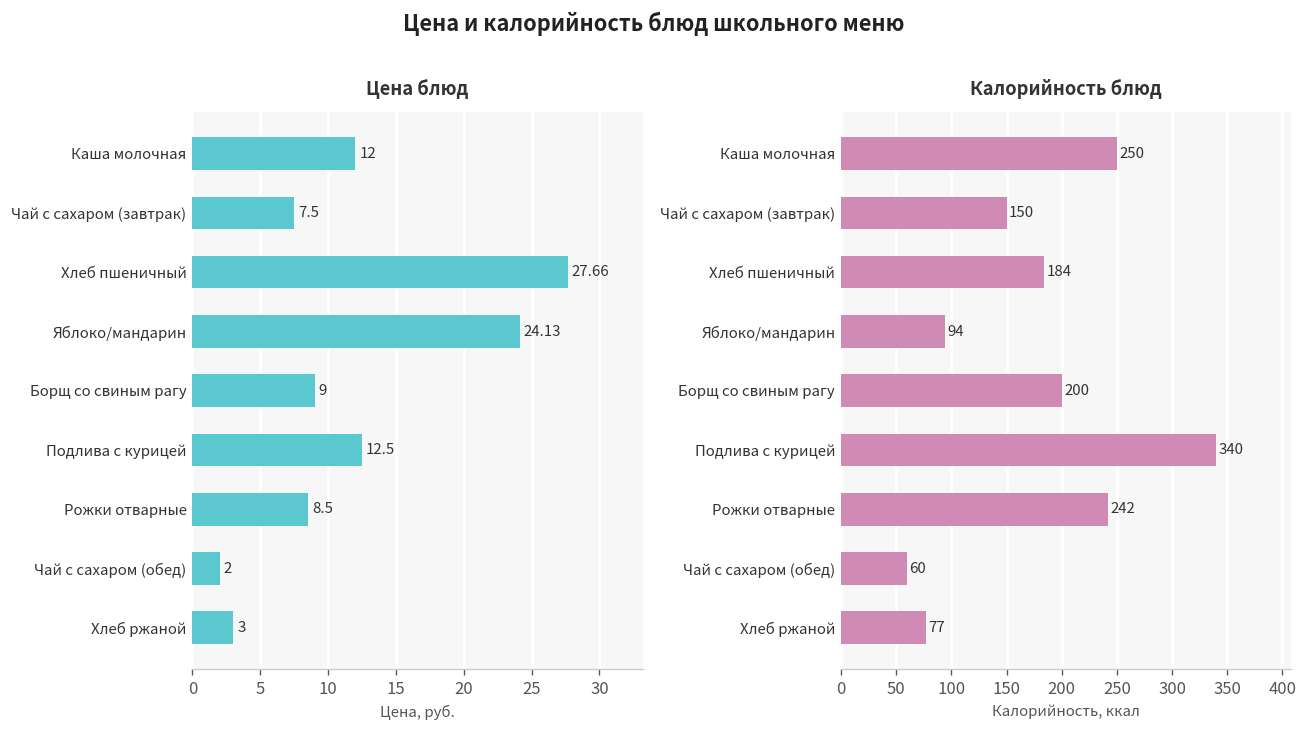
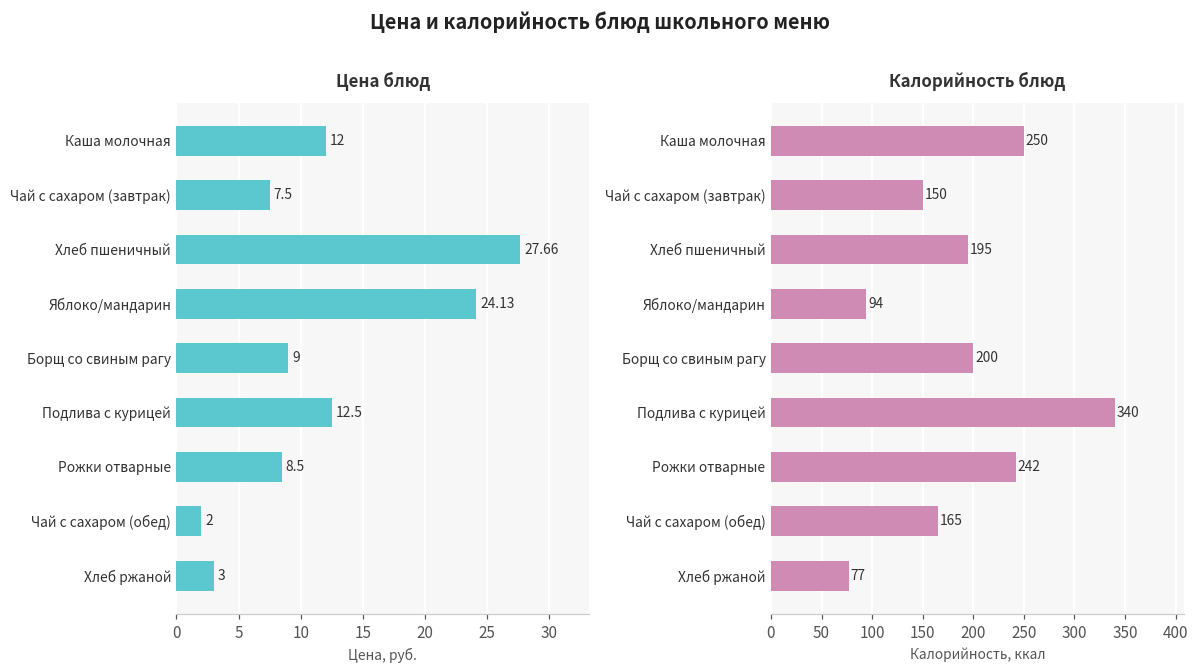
Калорийность блюд, Хлеб пшеничный: 184 -> 195
Калорийность блюд, Чай с сахаром (обед): 60 -> 165
